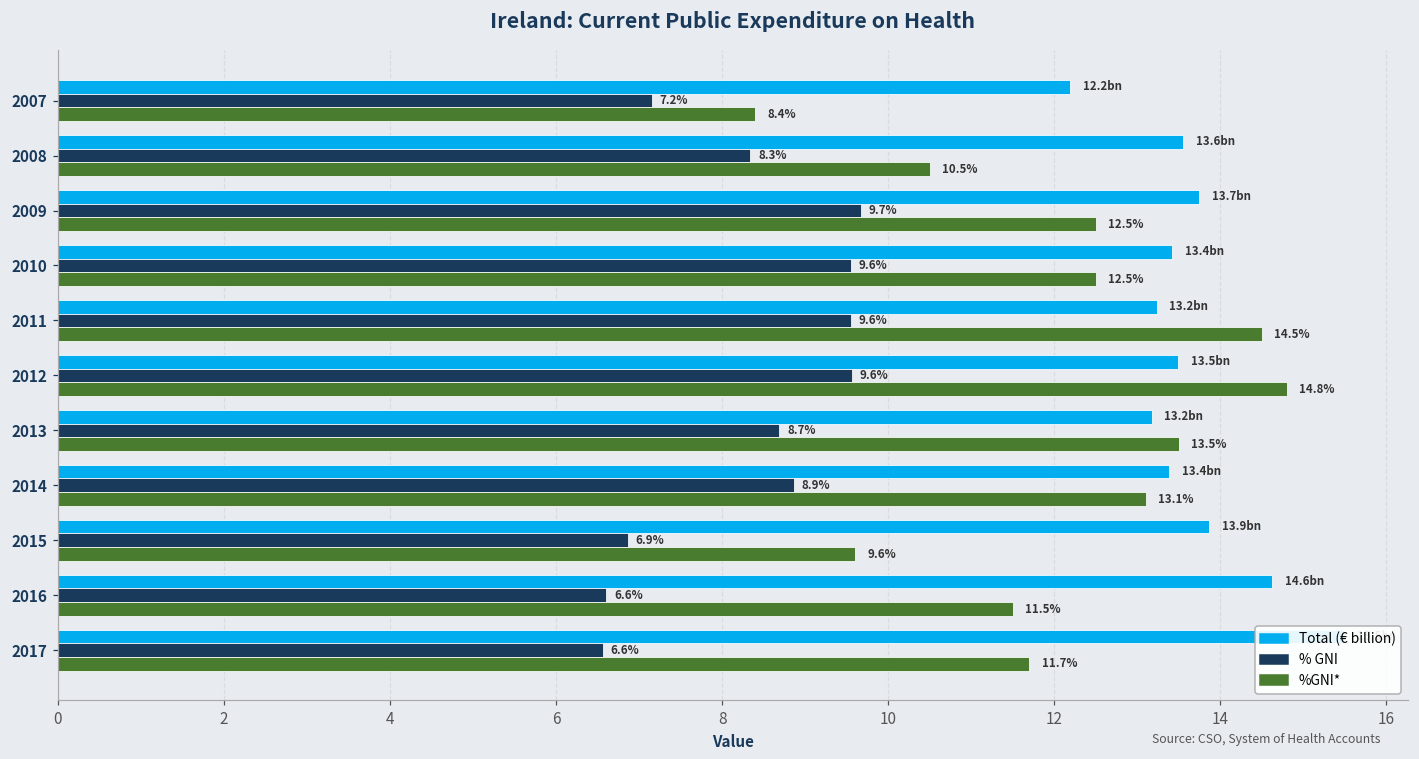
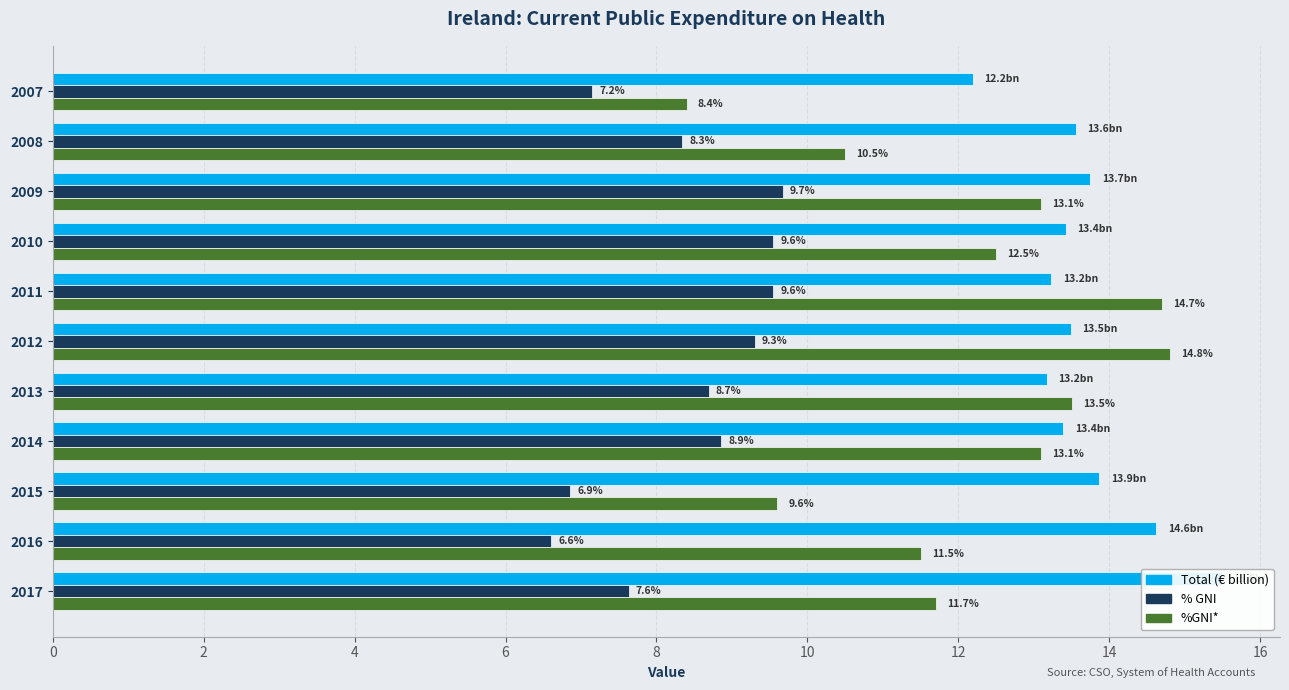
%GNI*, 2009: 12.5% -> 13.1%
%GNI*, 2011: 14.5% -> 14.7%
% GNI, 2012: 9.6% -> 9.3%
% GNI, 2017: 6.6% -> 7.6%
